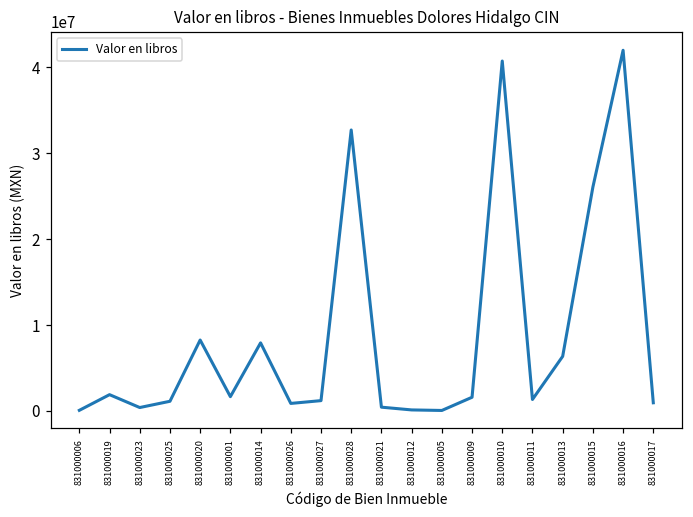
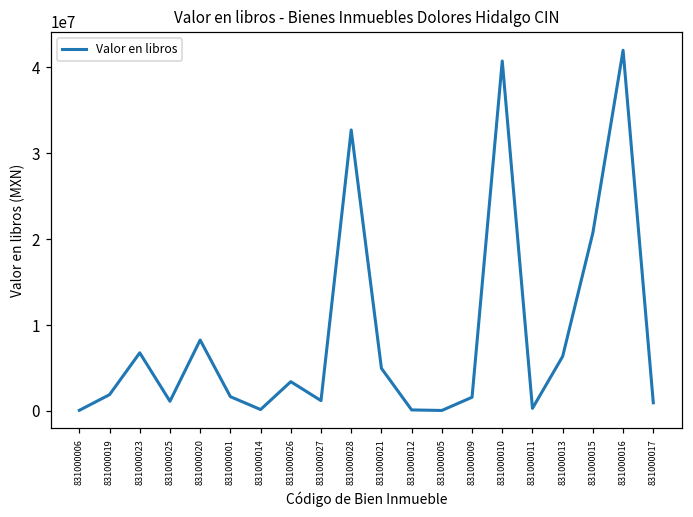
831000023: 0 -> 7000000
831000014: 8000000 -> 0
831000026: 1000000 -> 3000000
831000021: 0 -> 5000000
831000011: 1000000 -> 0
831000015: 26000000 -> 21000000
